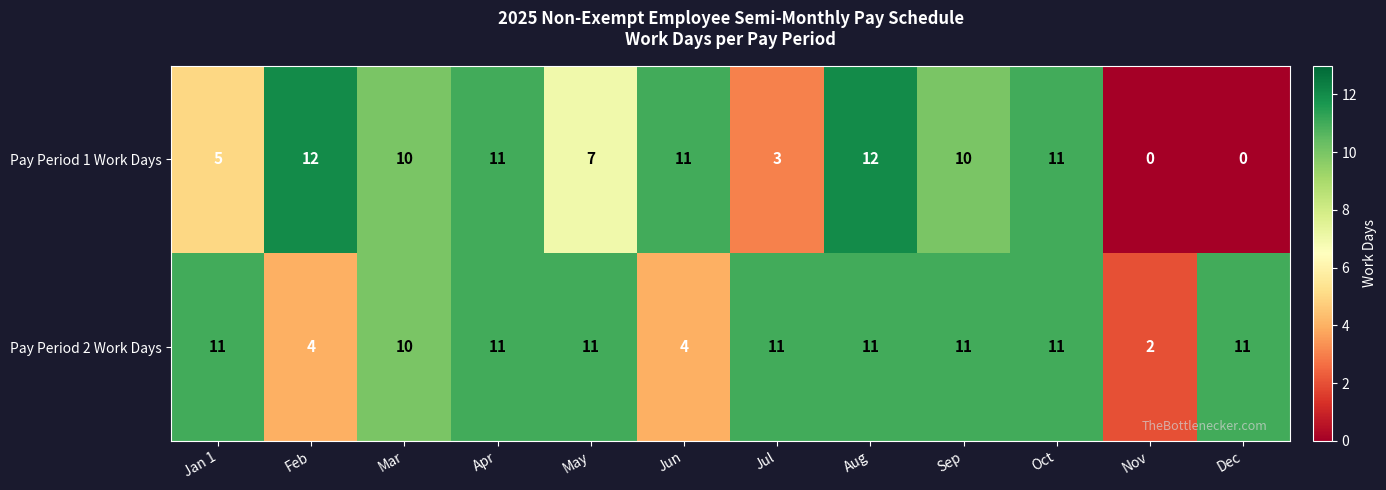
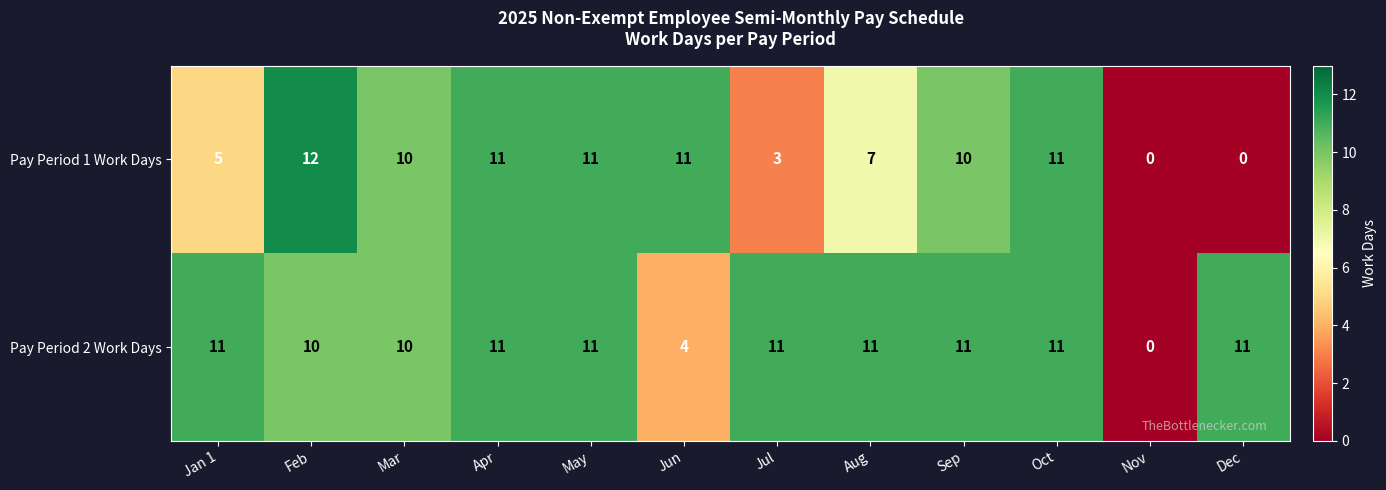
Pay Period 1 Work Days, May: 7 -> 11
Pay Period 1 Work Days, Aug: 12 -> 7
Pay Period 2 Work Days, Feb: 4 -> 10
Pay Period 2 Work Days, Nov: 2 -> 0
